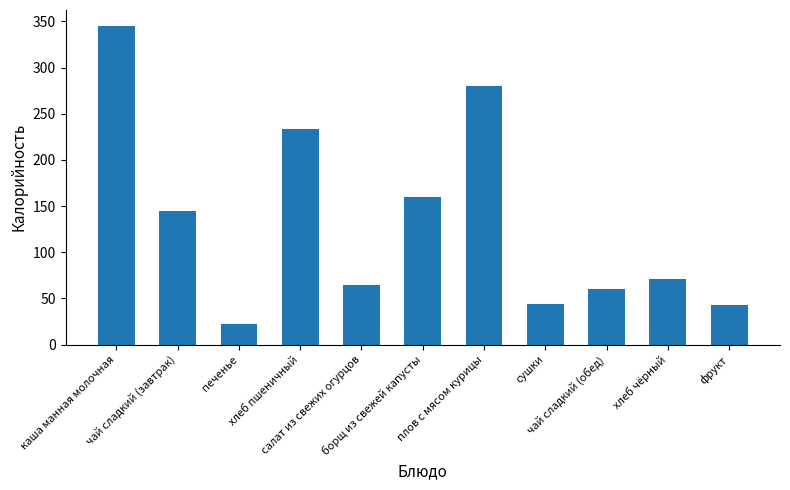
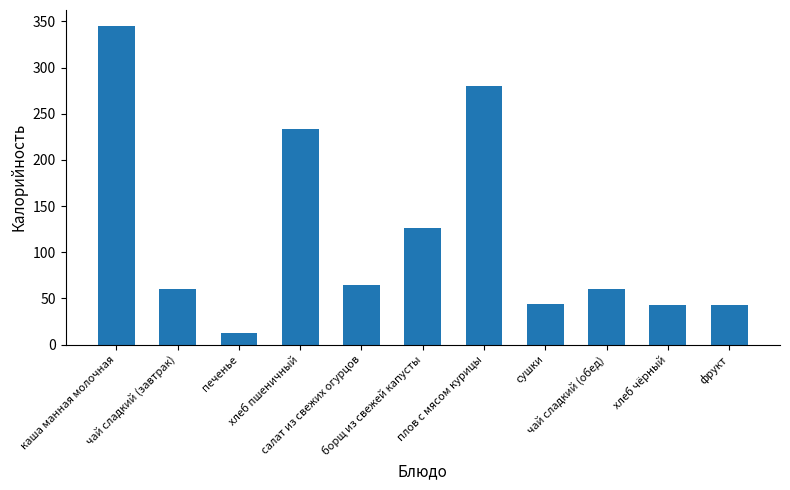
чай сладкий (завтрак): 150 -> 60
печенье: 20 -> 10
борщ из свежей капусты: 160 -> 130
хлеб чёрный: 70 -> 40
